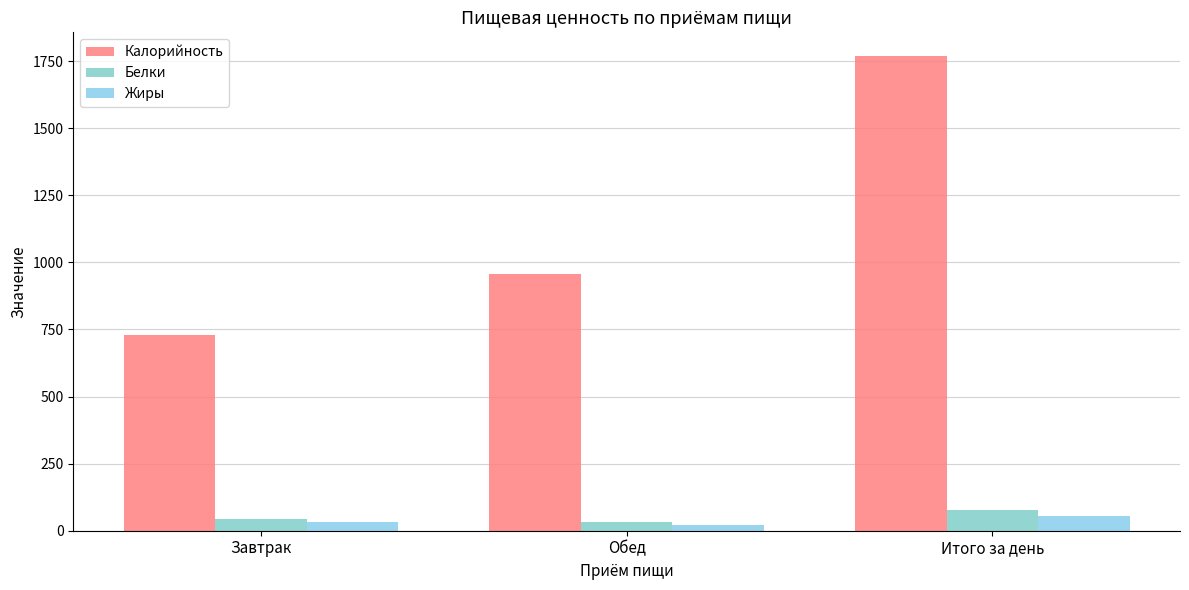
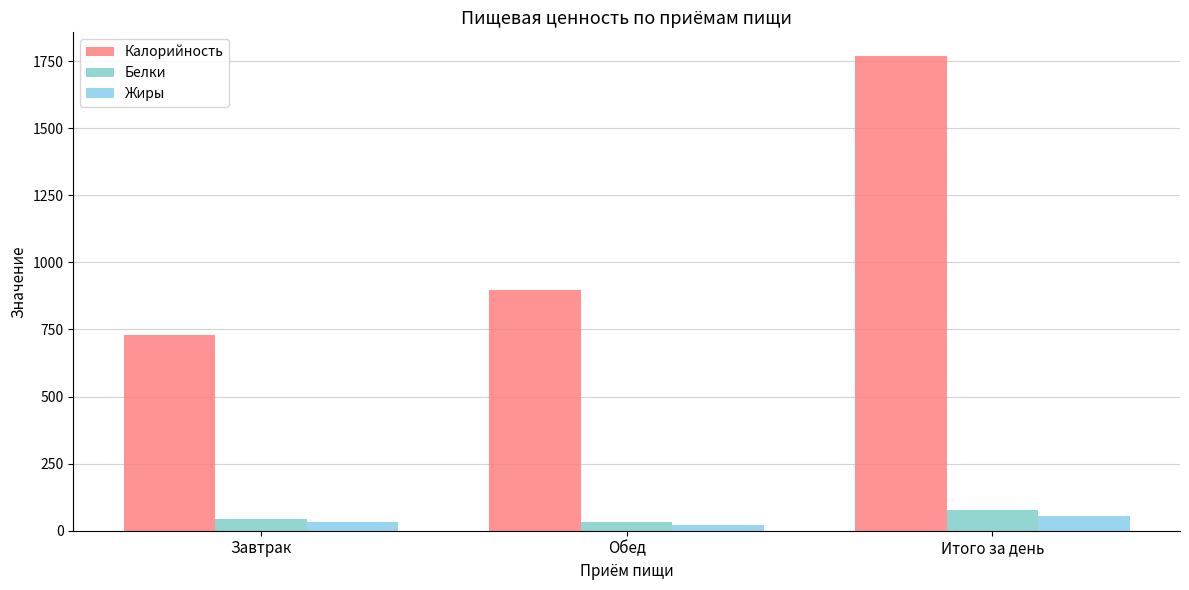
Калорийность, Обед: 960 -> 900
